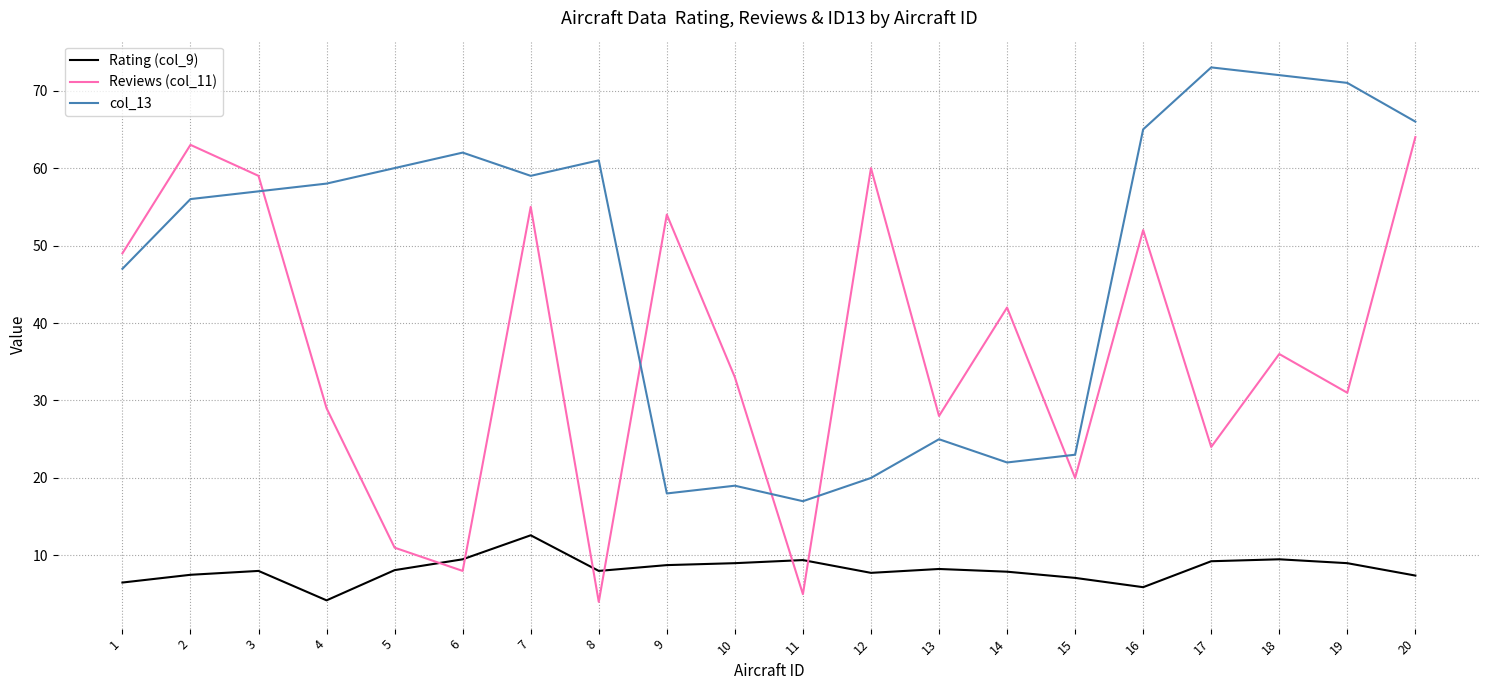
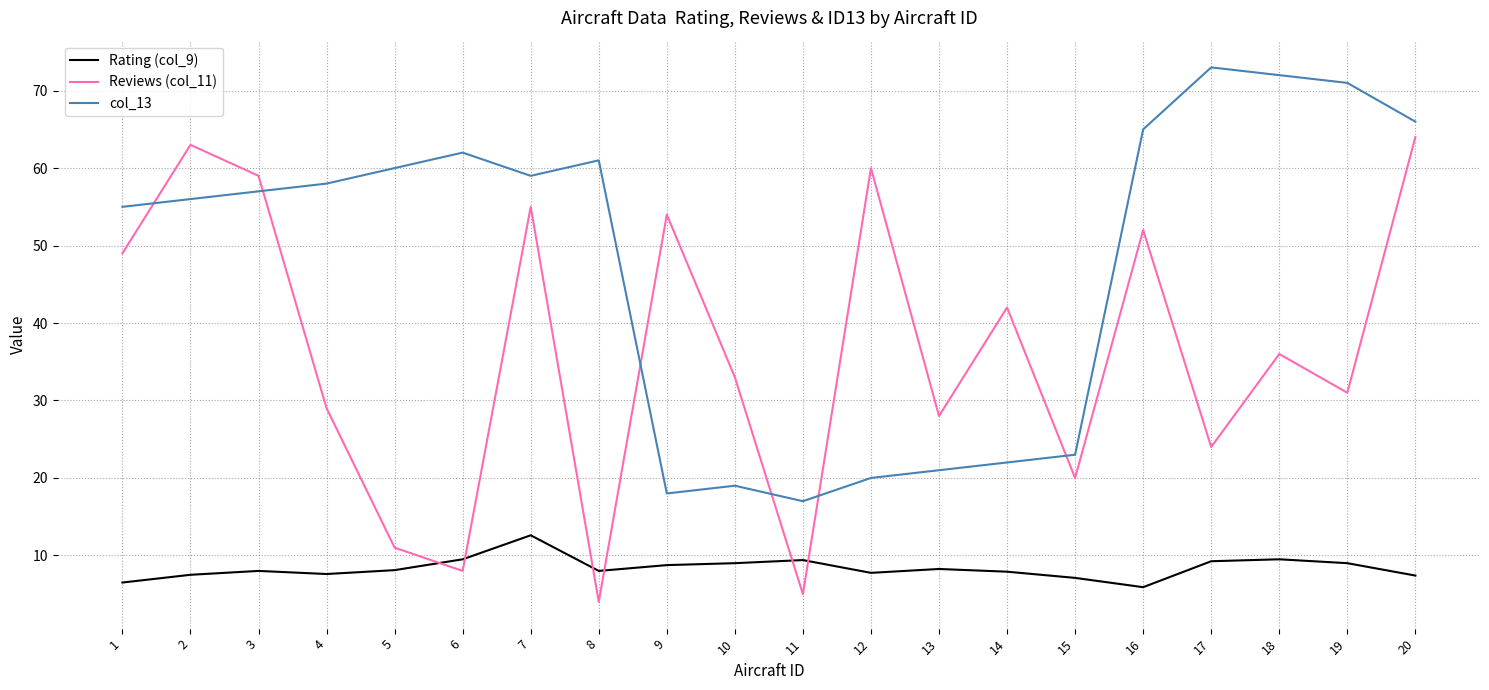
col_13, 1: 47 -> 55
Rating (col_9), 4: 4 -> 8
col_13, 13: 25 -> 21
